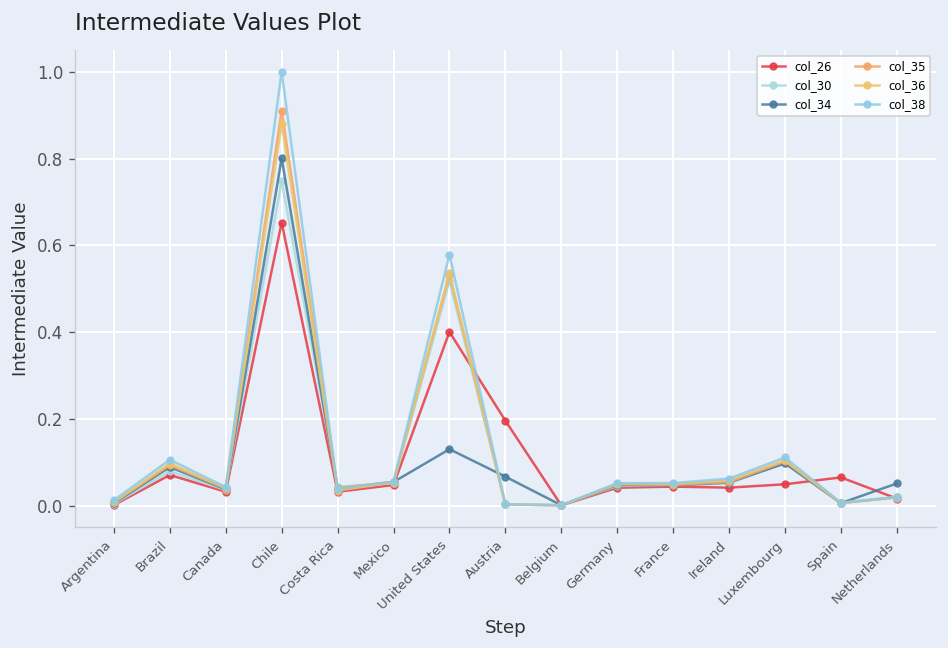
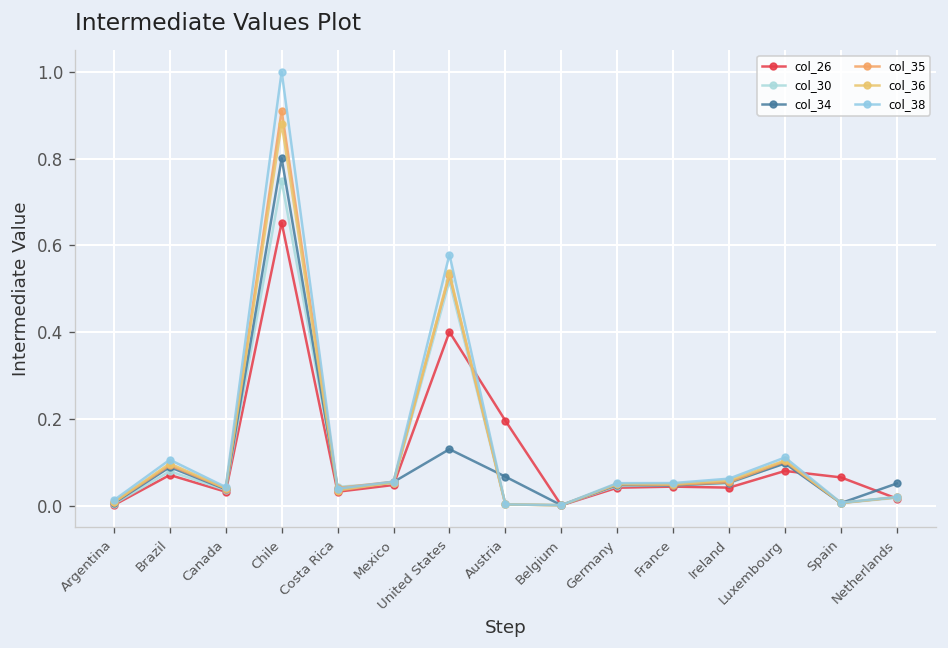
col_26, Luxembourg: 0.05 -> 0.08
